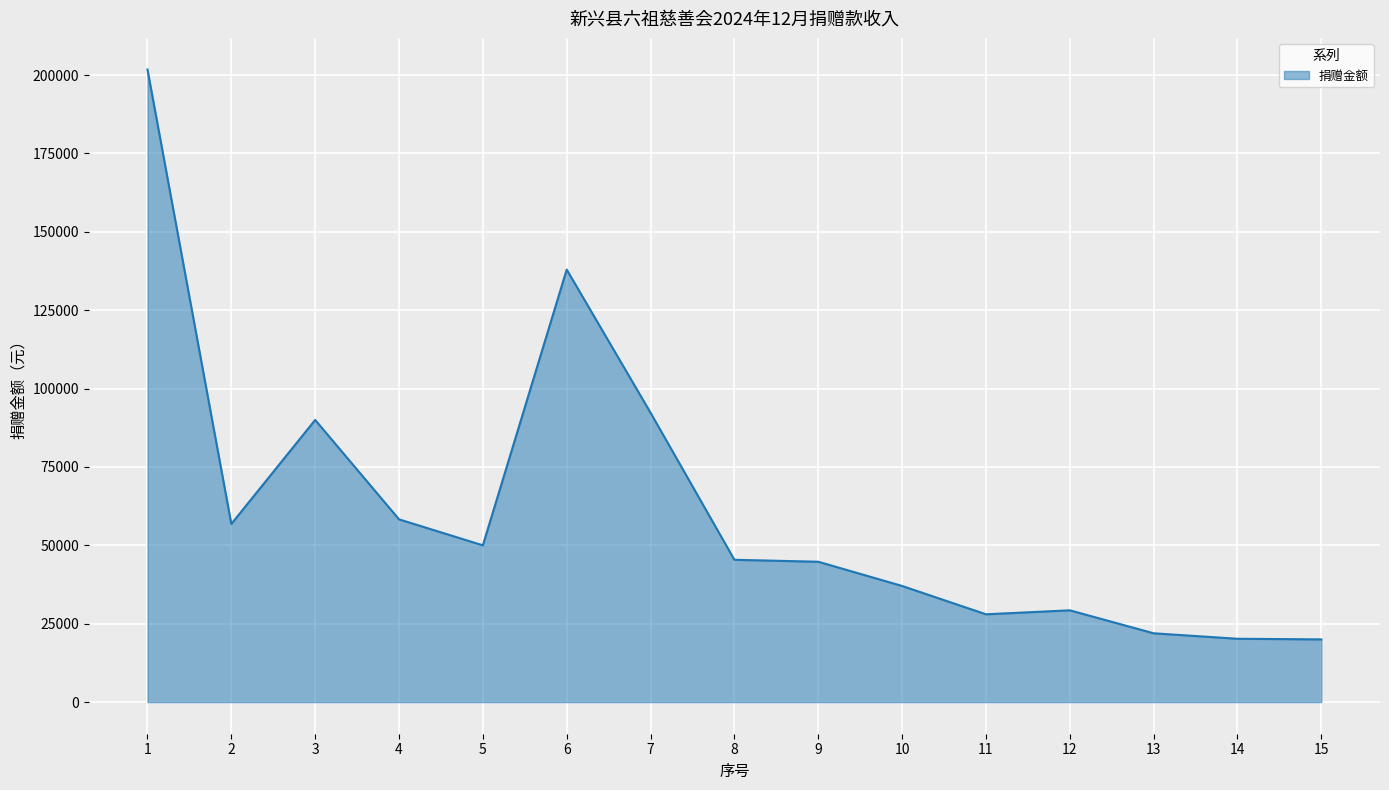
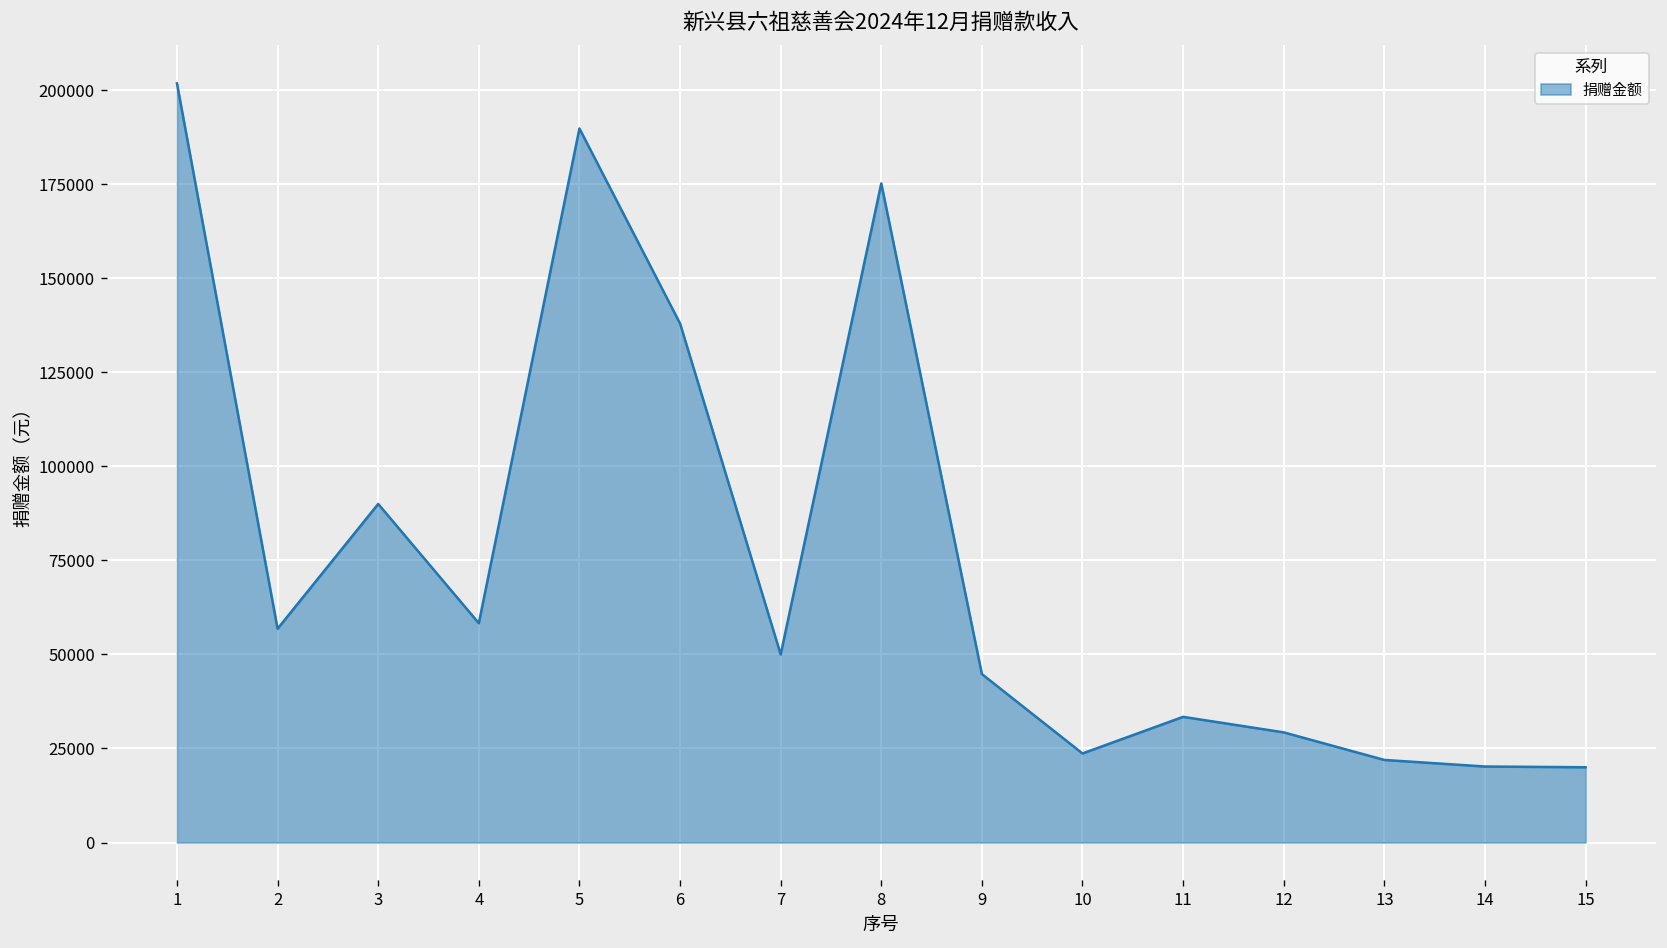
5: 50000 -> 190000
7: 92000 -> 50000
8: 45000 -> 175000
10: 37000 -> 24000
11: 28000 -> 33000
